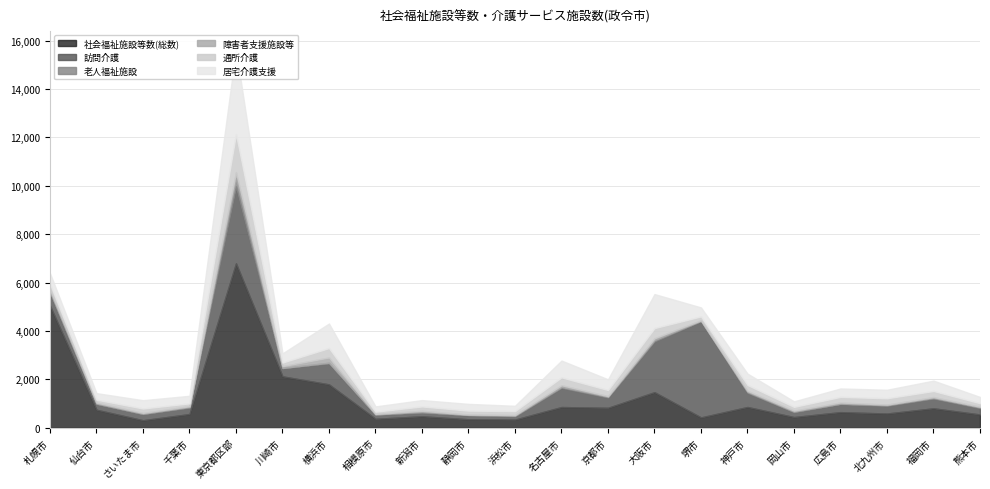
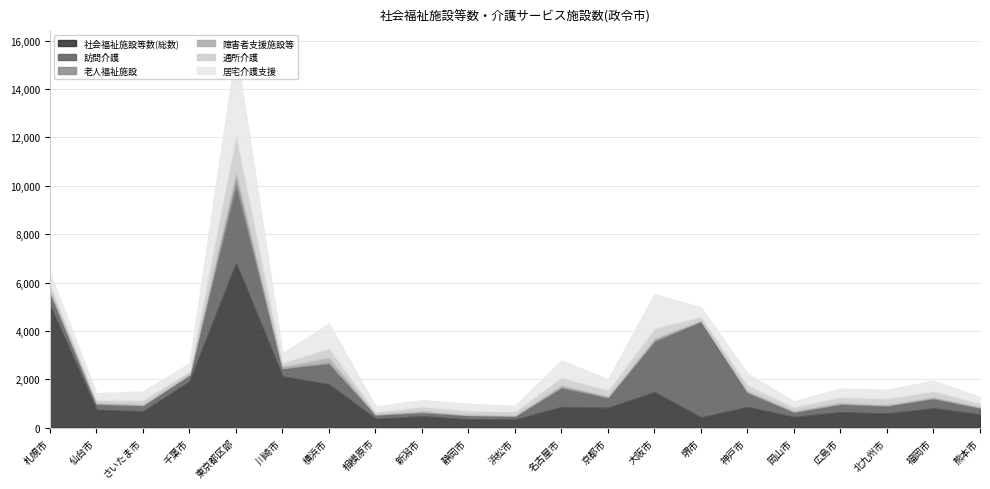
社会福祉施設等数(総数), さいたま市: 300 -> 700
社会福祉施設等数(総数), 千葉市: 600 -> 1,900
